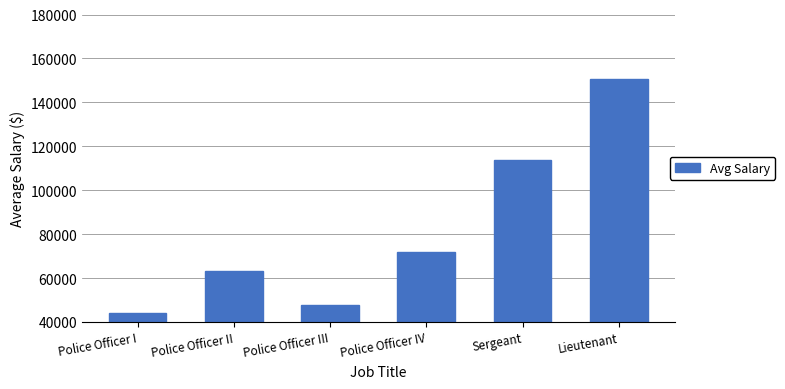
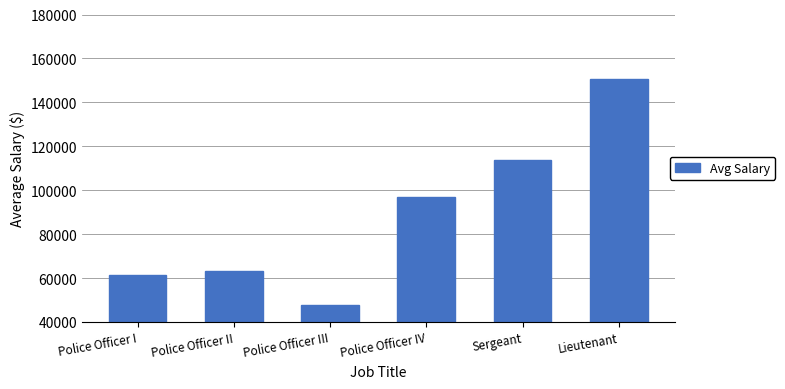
Police Officer I: 44000 -> 61000
Police Officer IV: 72000 -> 97000
